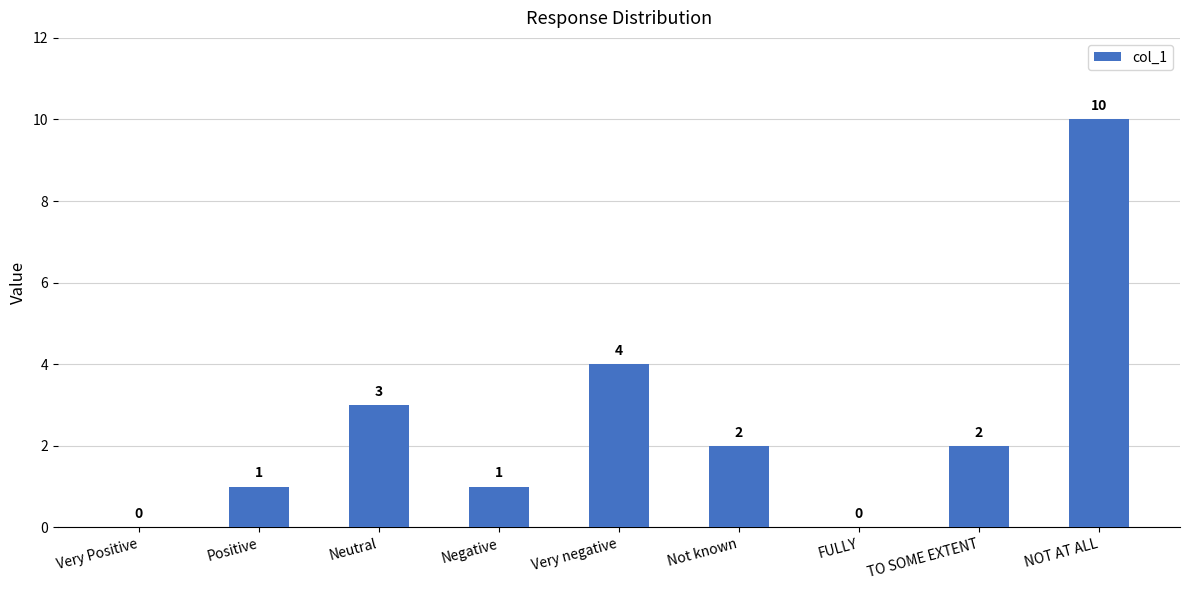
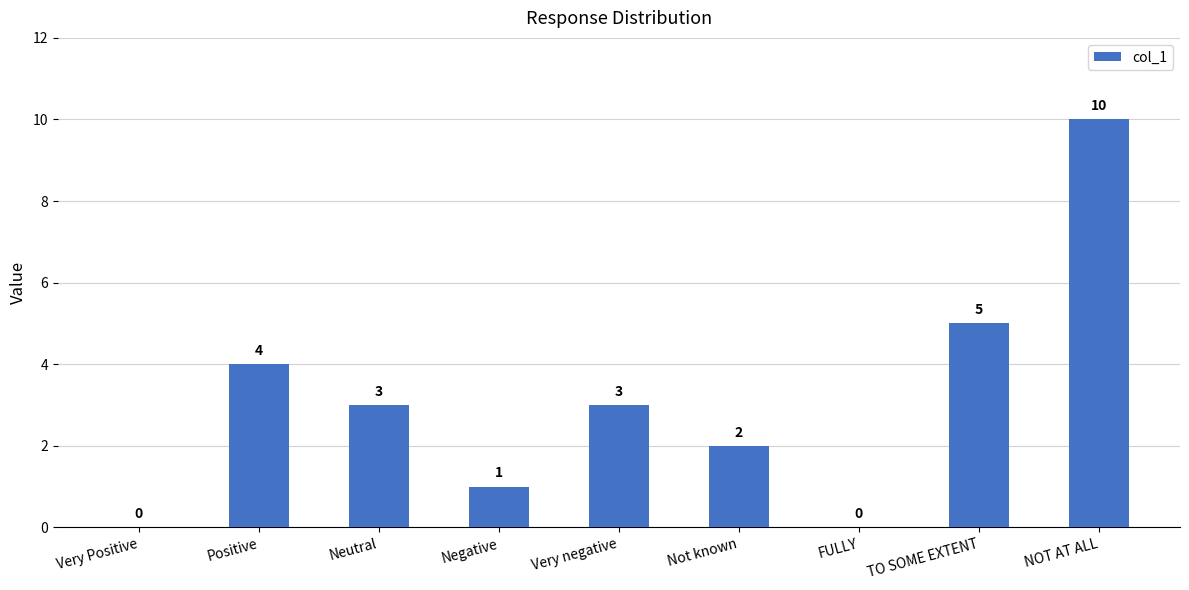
Positive: 1 -> 4
Very negative: 4 -> 3
TO SOME EXTENT: 2 -> 5
